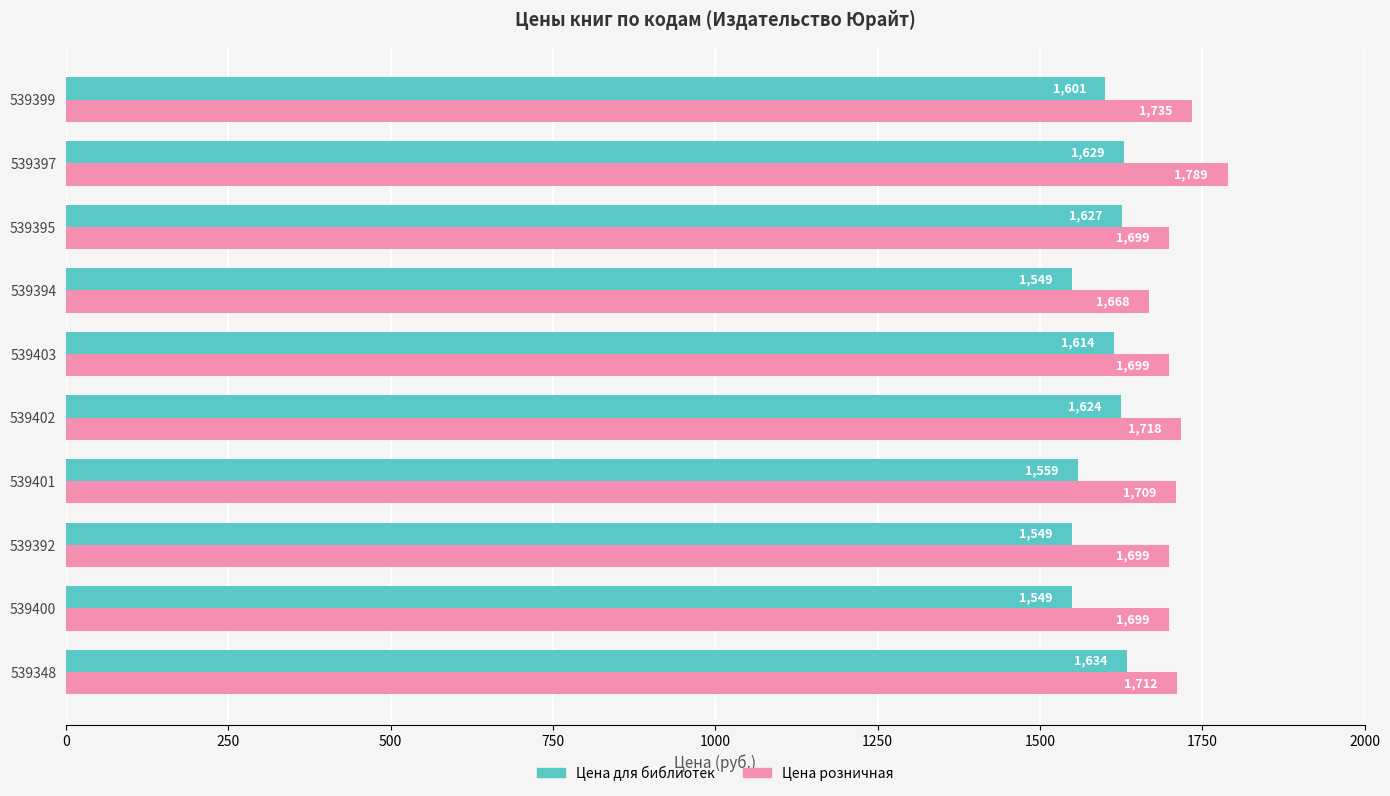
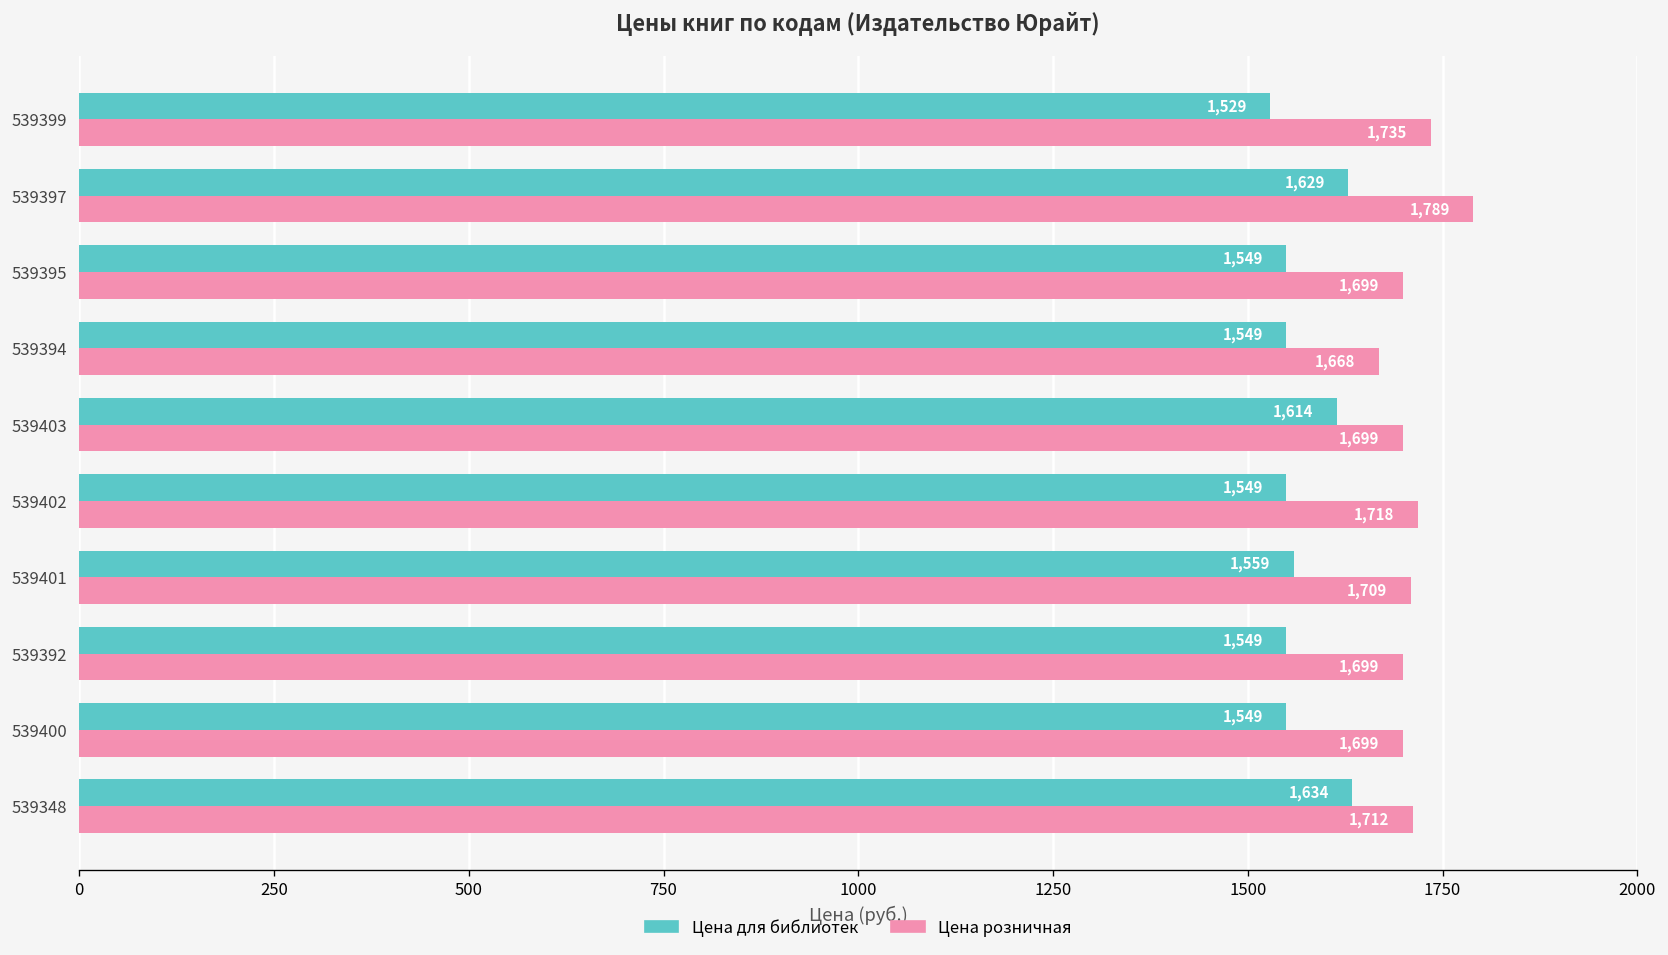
Цена для библиотек, 539399: 1,601 -> 1,529
Цена для библиотек, 539395: 1,627 -> 1,549
Цена для библиотек, 539402: 1,624 -> 1,549
